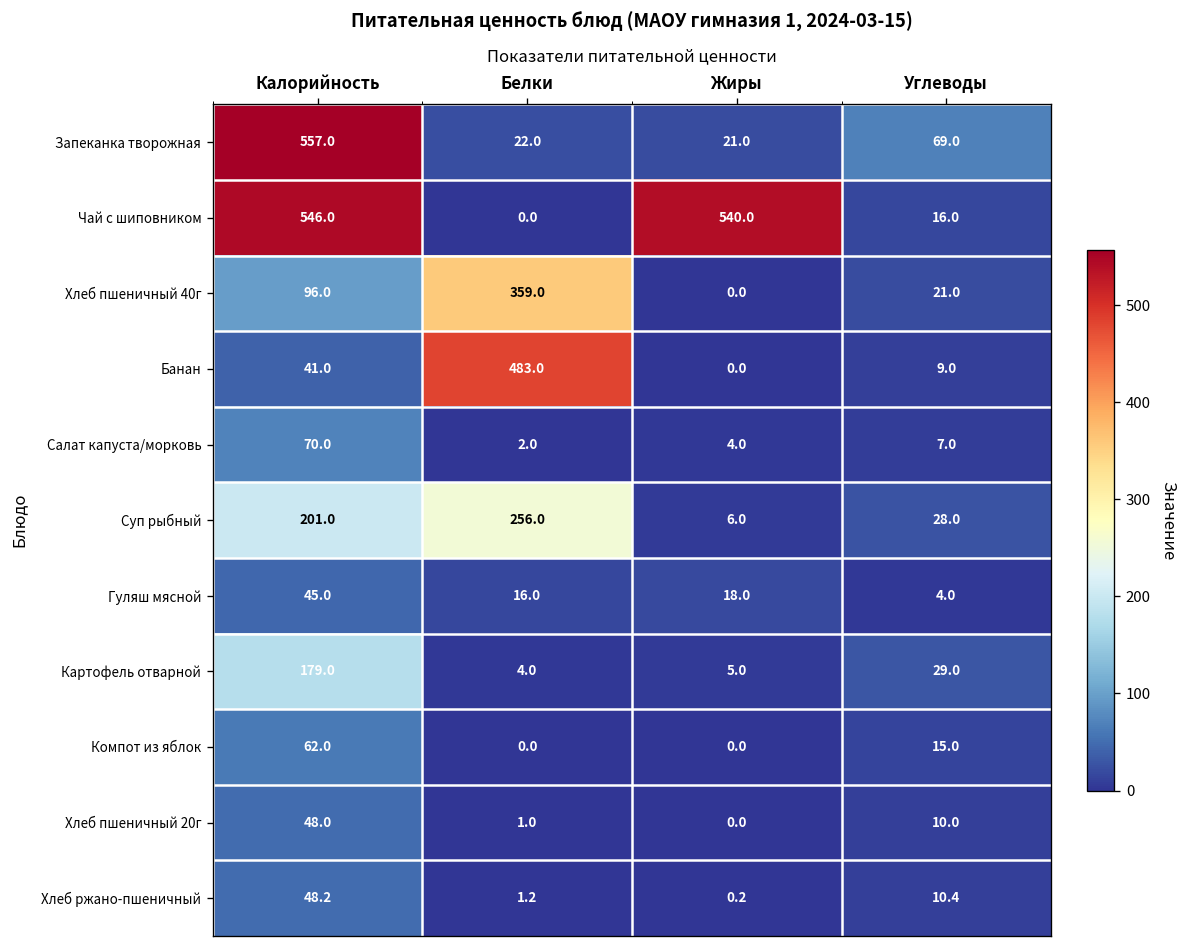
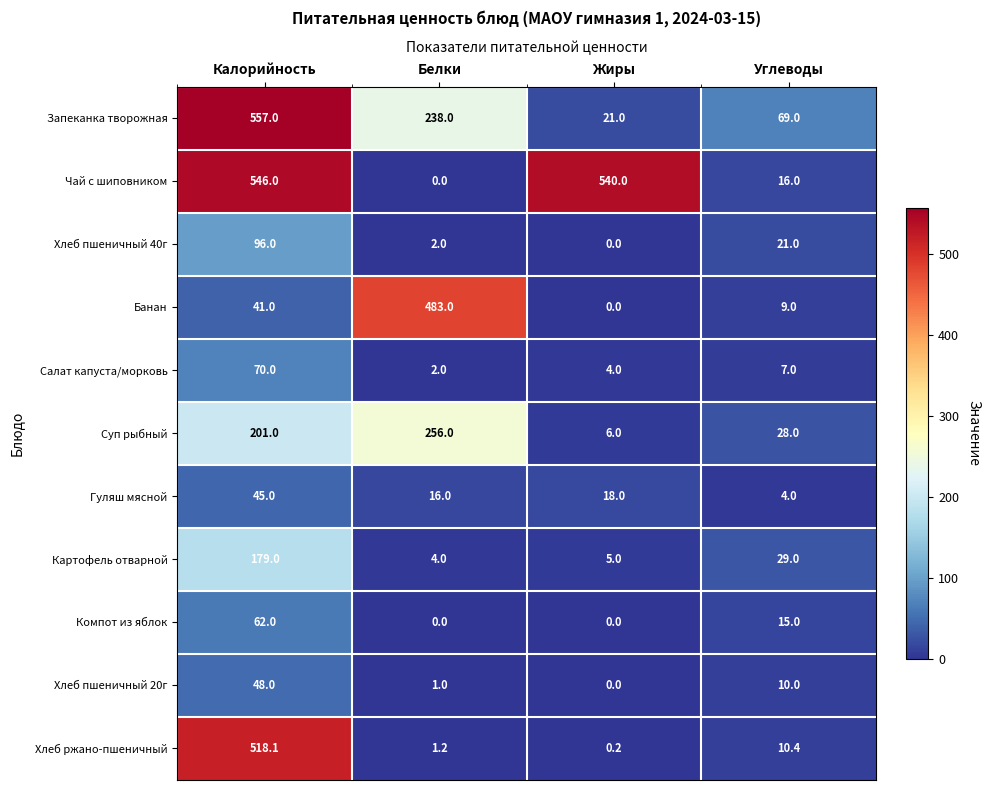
Запеканка творожная, Белки: 22.0 -> 238.0
Хлеб пшеничный 40г, Белки: 359.0 -> 2.0
Хлеб ржано-пшеничный, Калорийность: 48.2 -> 518.1
